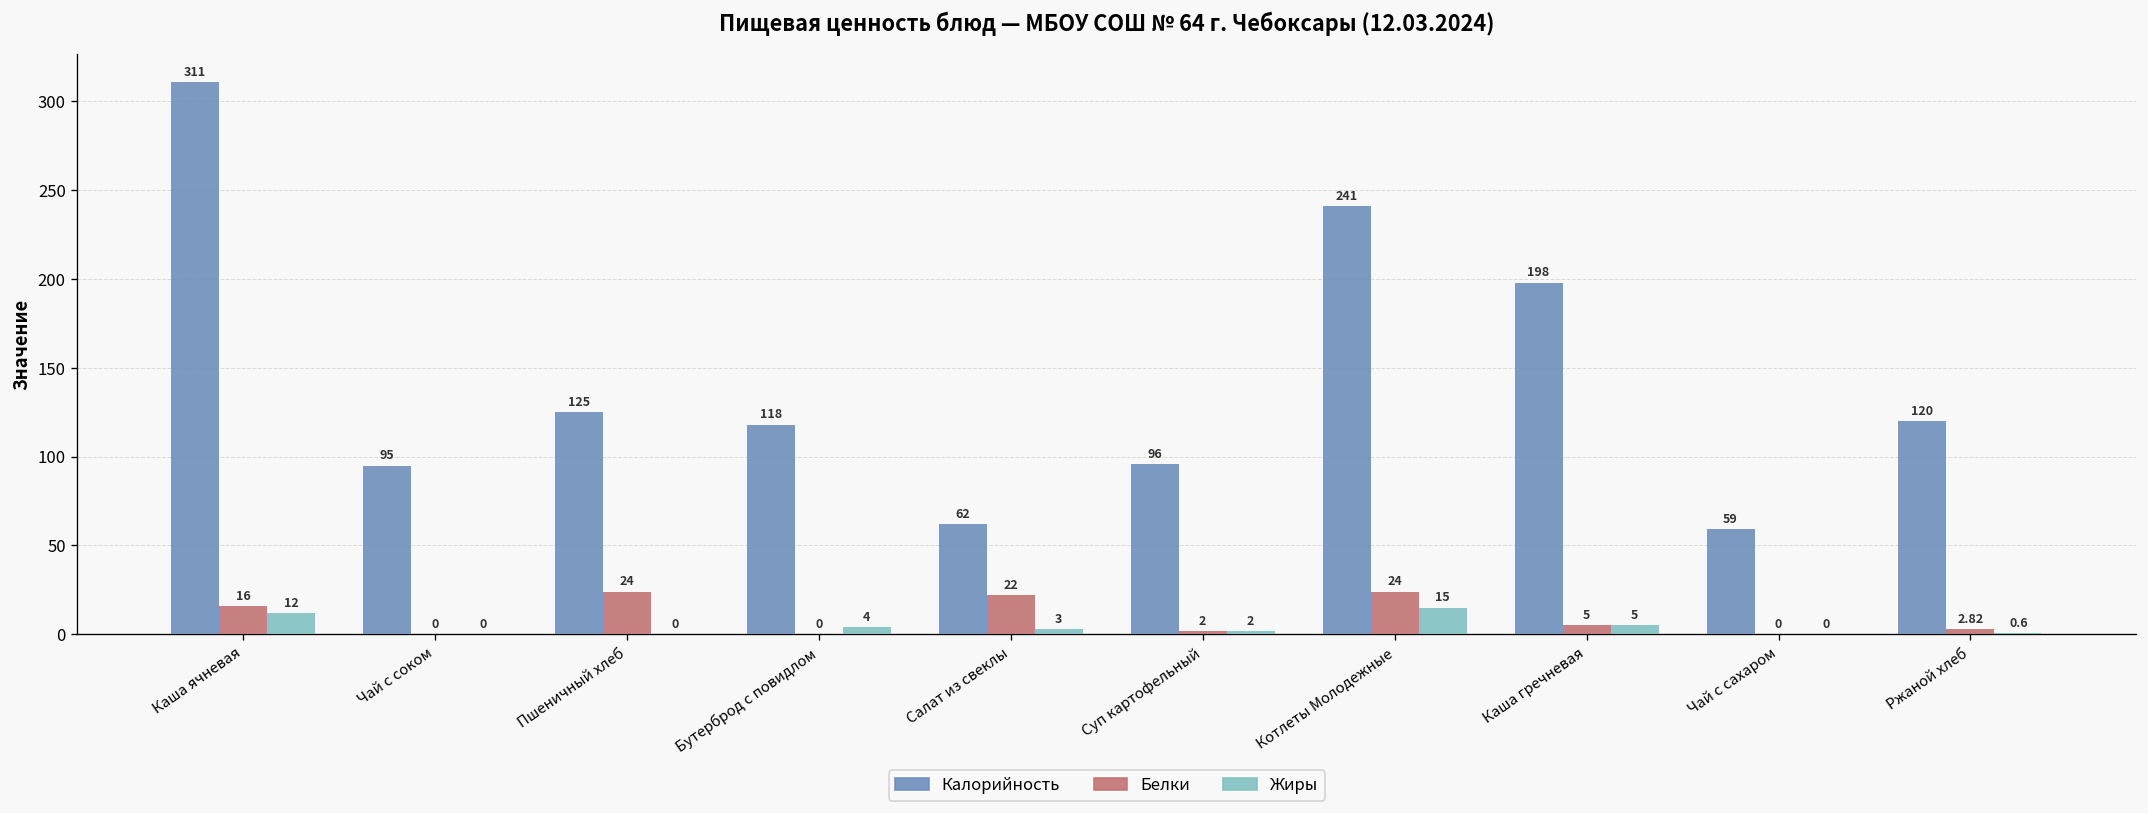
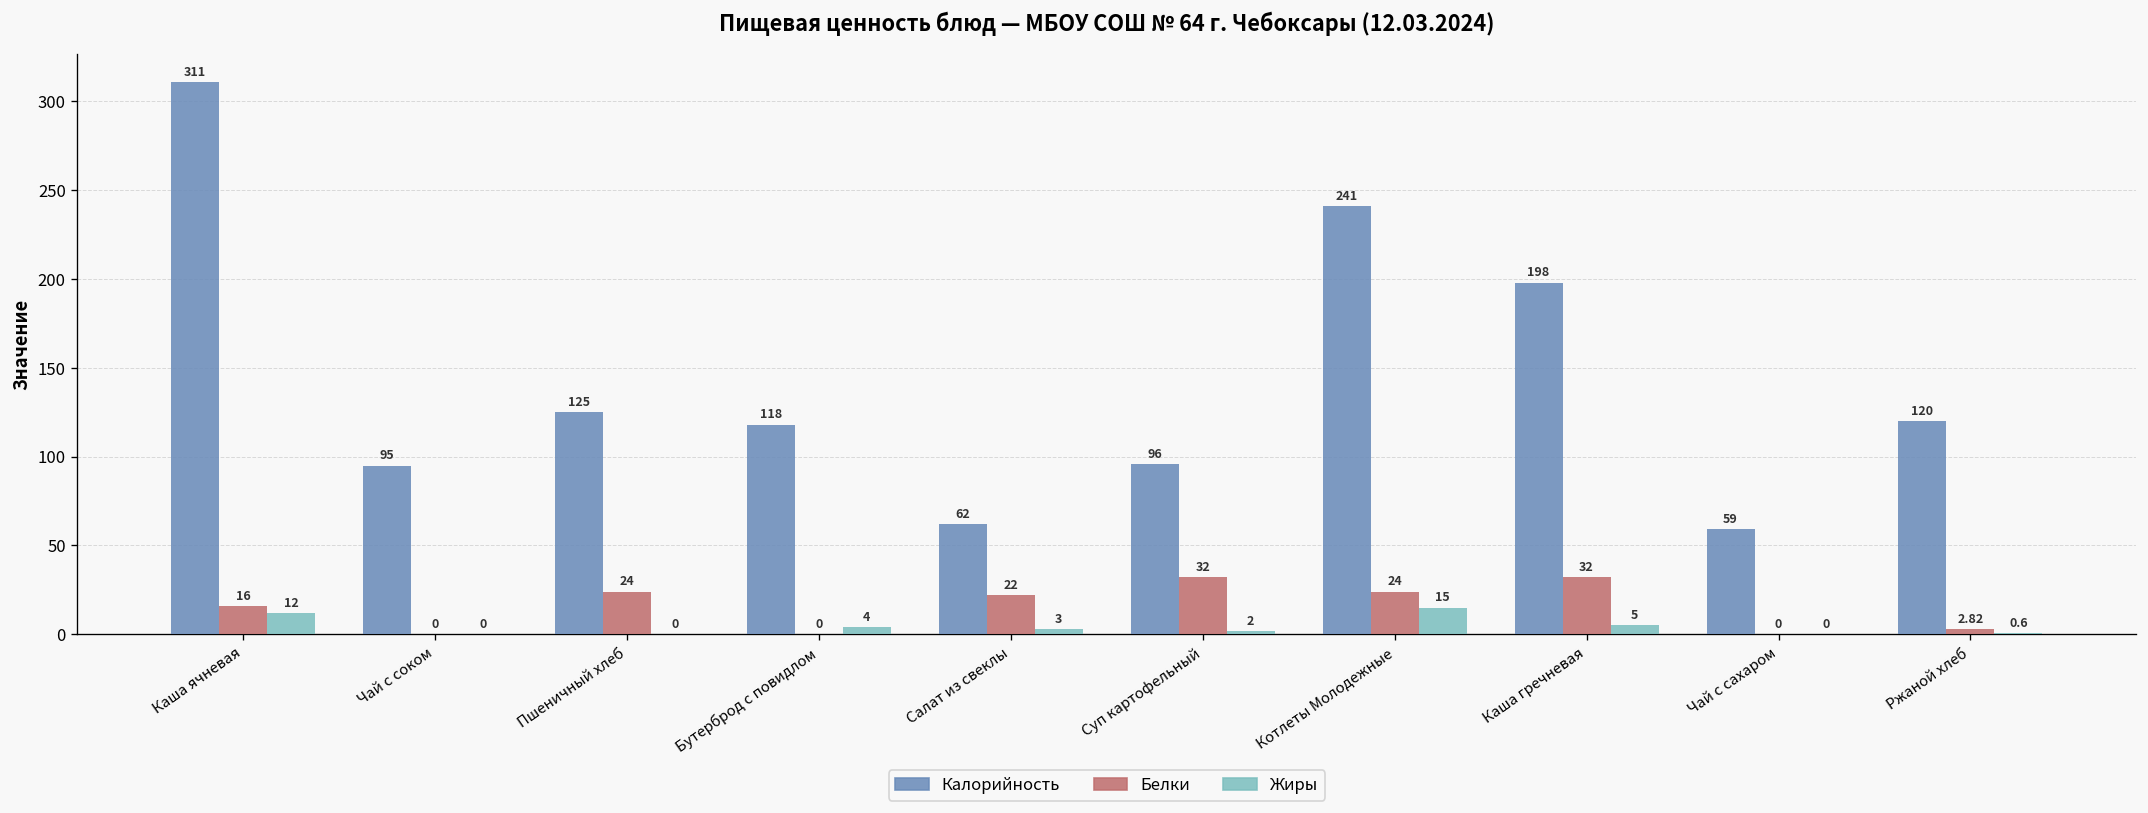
Белки, Суп картофельный: 2 -> 32
Белки, Каша гречневая: 5 -> 32
